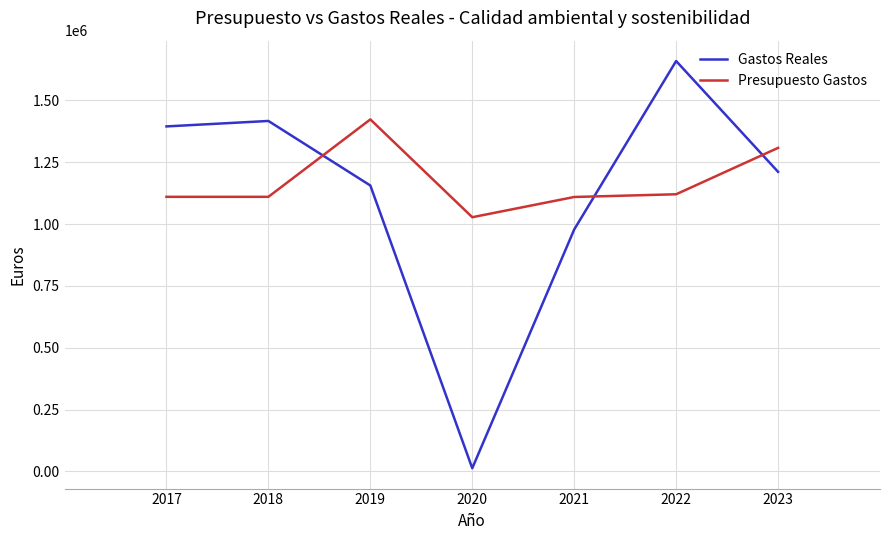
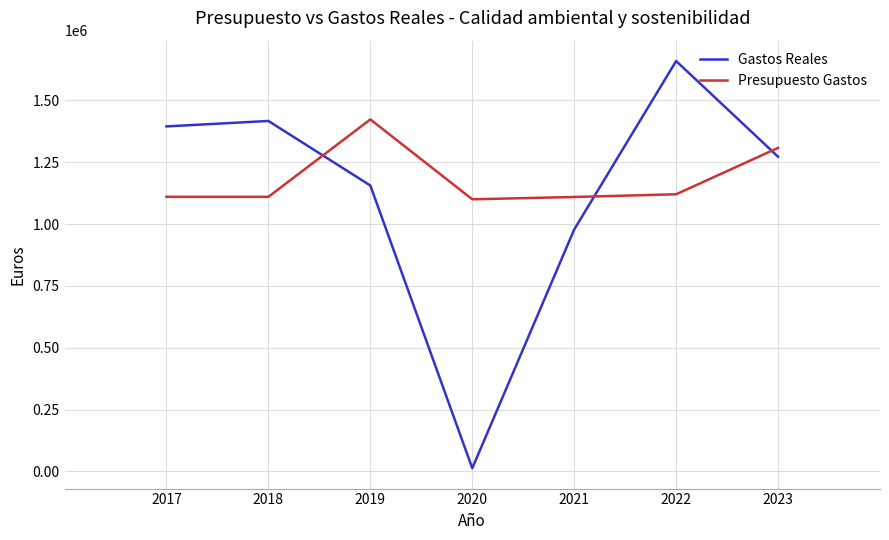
Presupuesto Gastos, 2020: 1030000 -> 1100000
Gastos Reales, 2023: 1210000 -> 1270000
